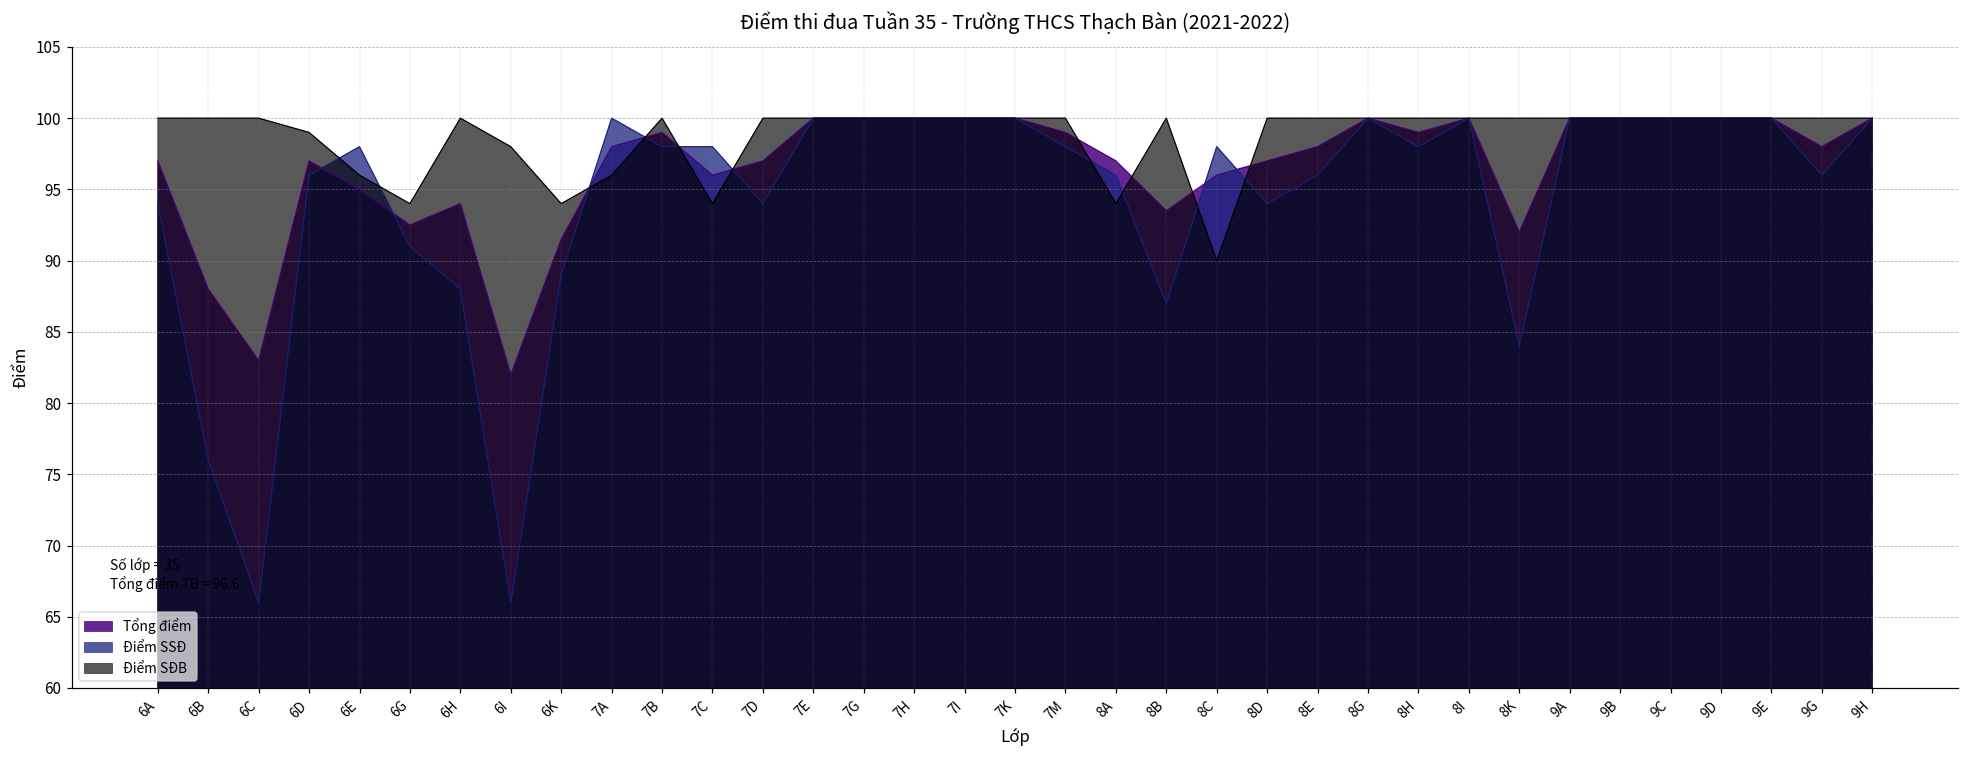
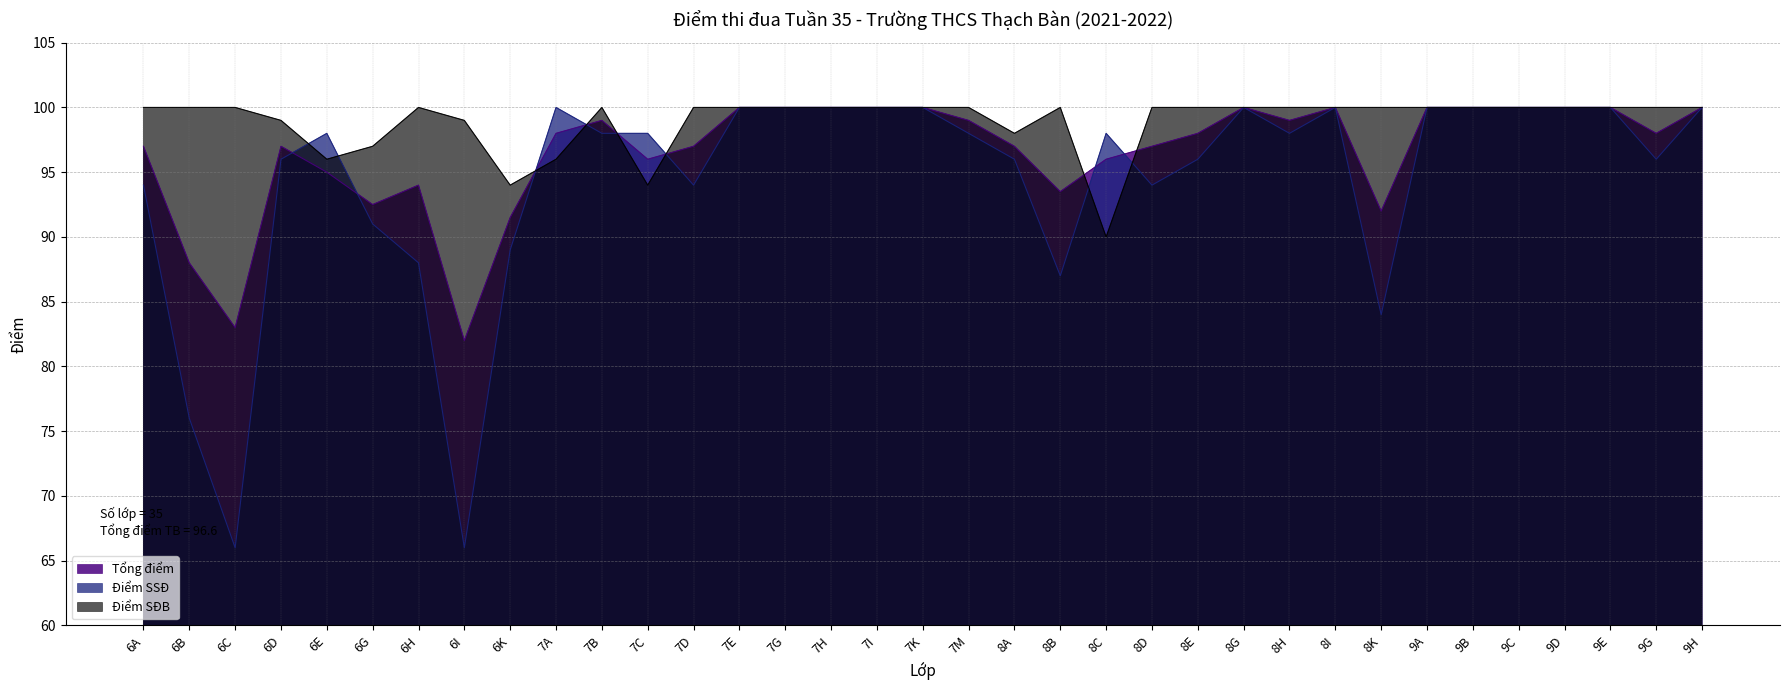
Điểm SĐB, 6G: 94 -> 97
Điểm SĐB, 6I: 98 -> 99
Điểm SĐB, 8A: 94 -> 98
